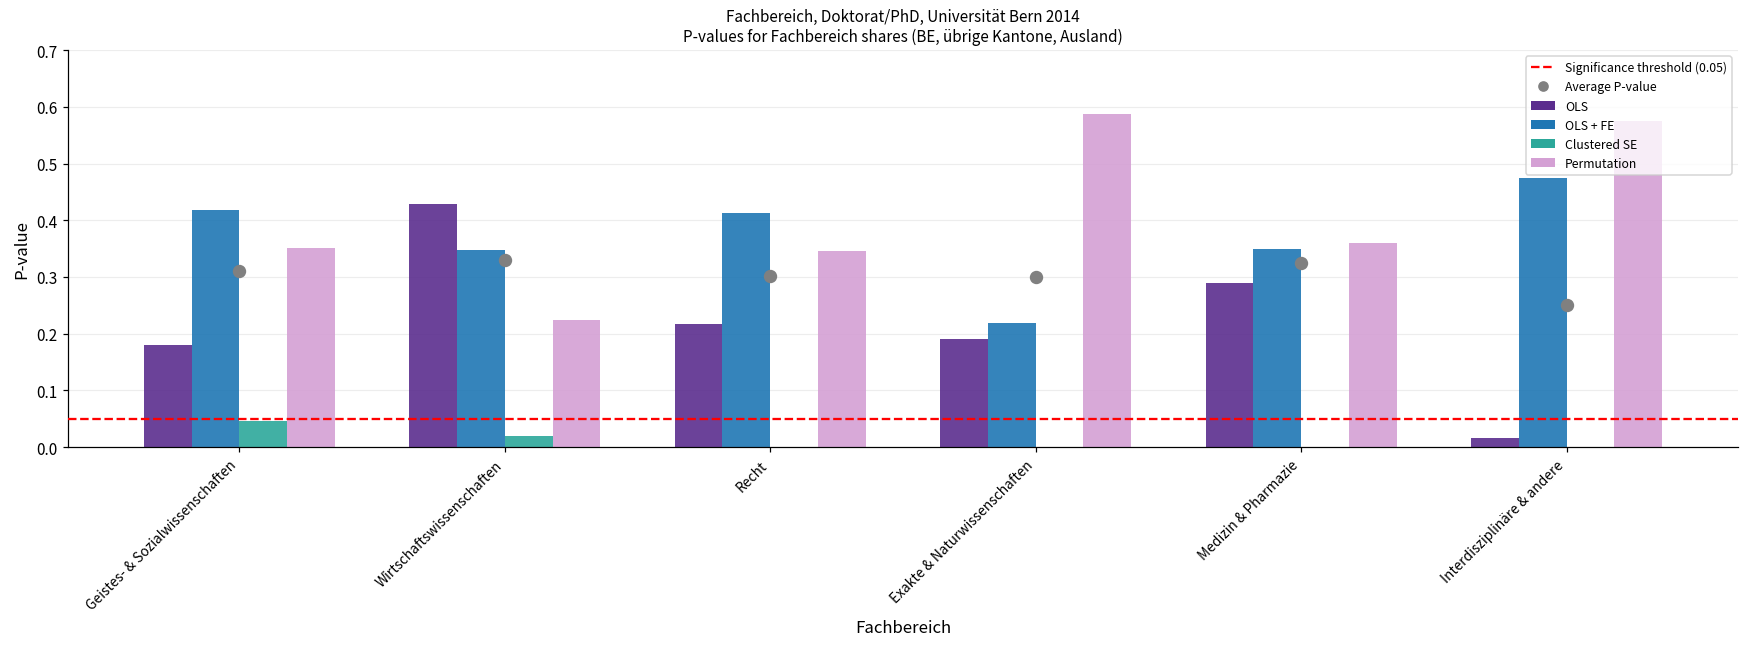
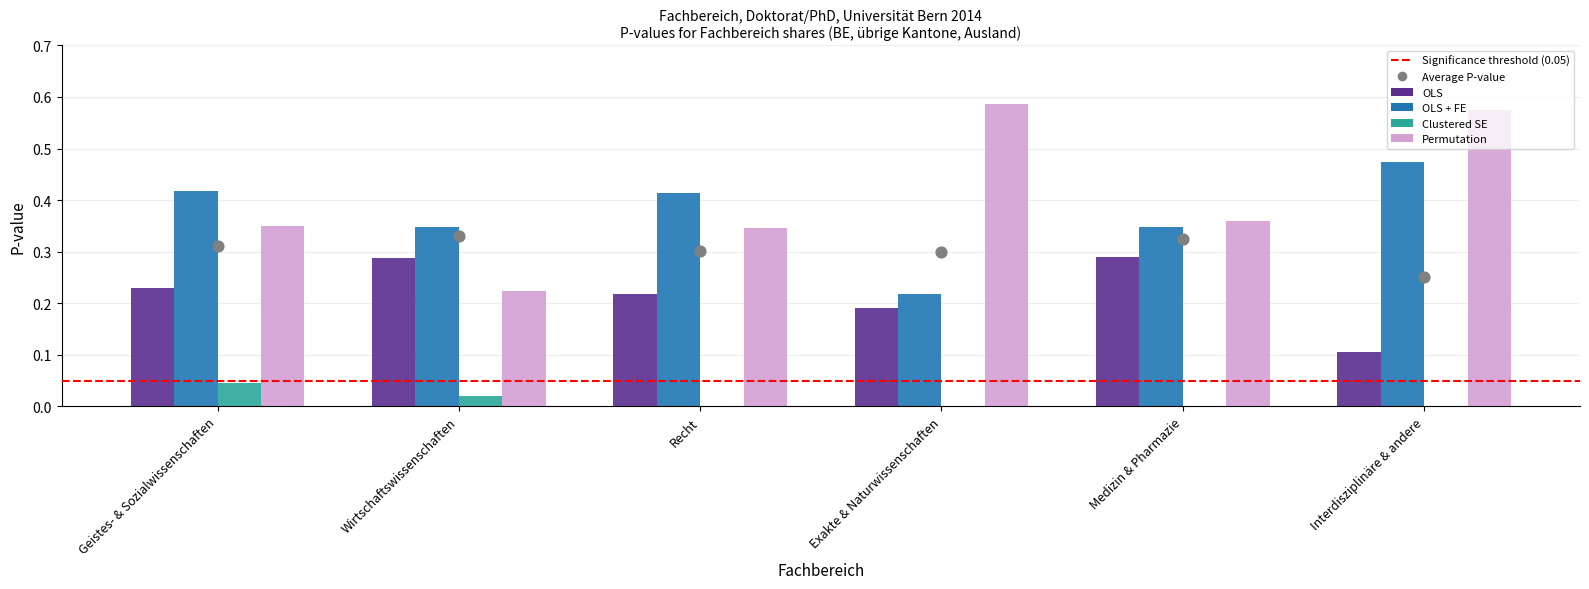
OLS, Geistes- & Sozialwissenschaften: 0.18 -> 0.23
OLS, Wirtschaftswissenschaften: 0.43 -> 0.29
OLS, Interdisziplinäre & andere: 0.02 -> 0.11
